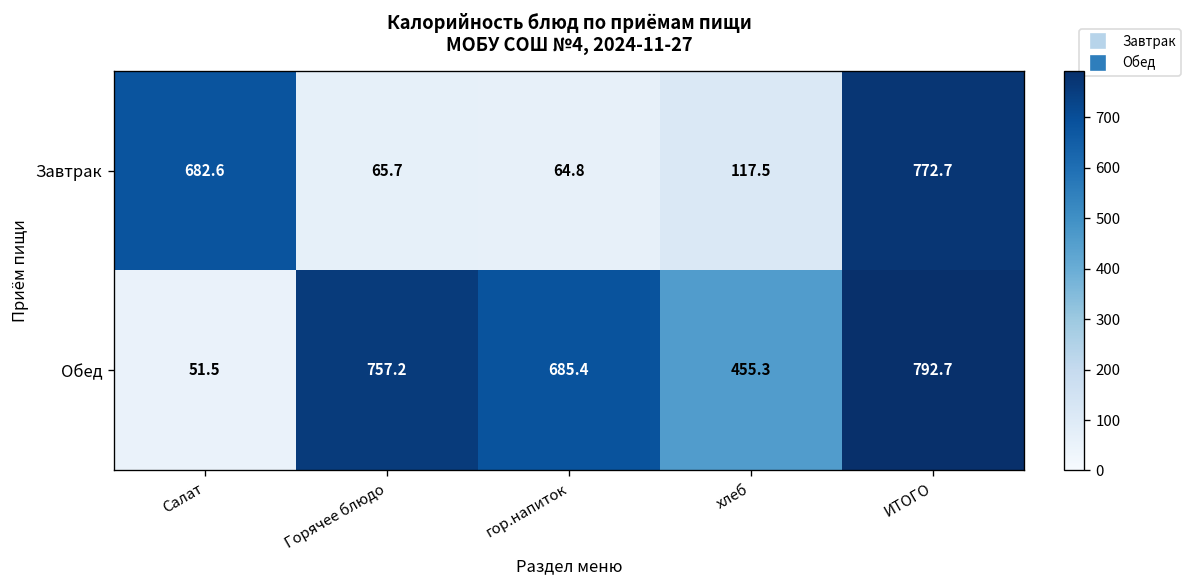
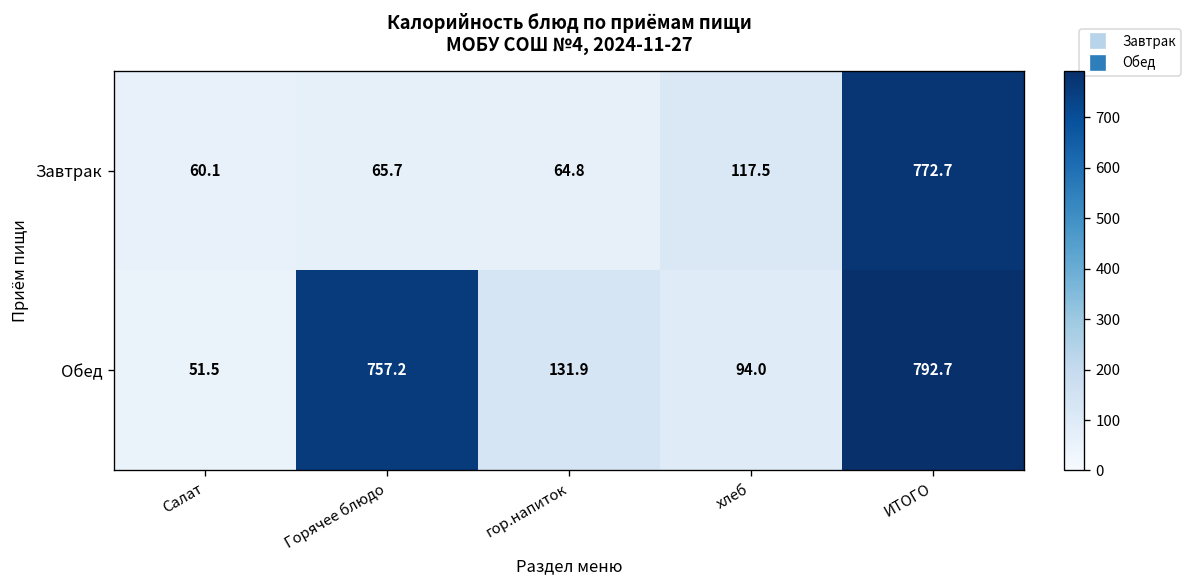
Завтрак, Салат: 682.6 -> 60.1
Обед, гор.напиток: 685.4 -> 131.9
Обед, хлеб: 455.3 -> 94.0
